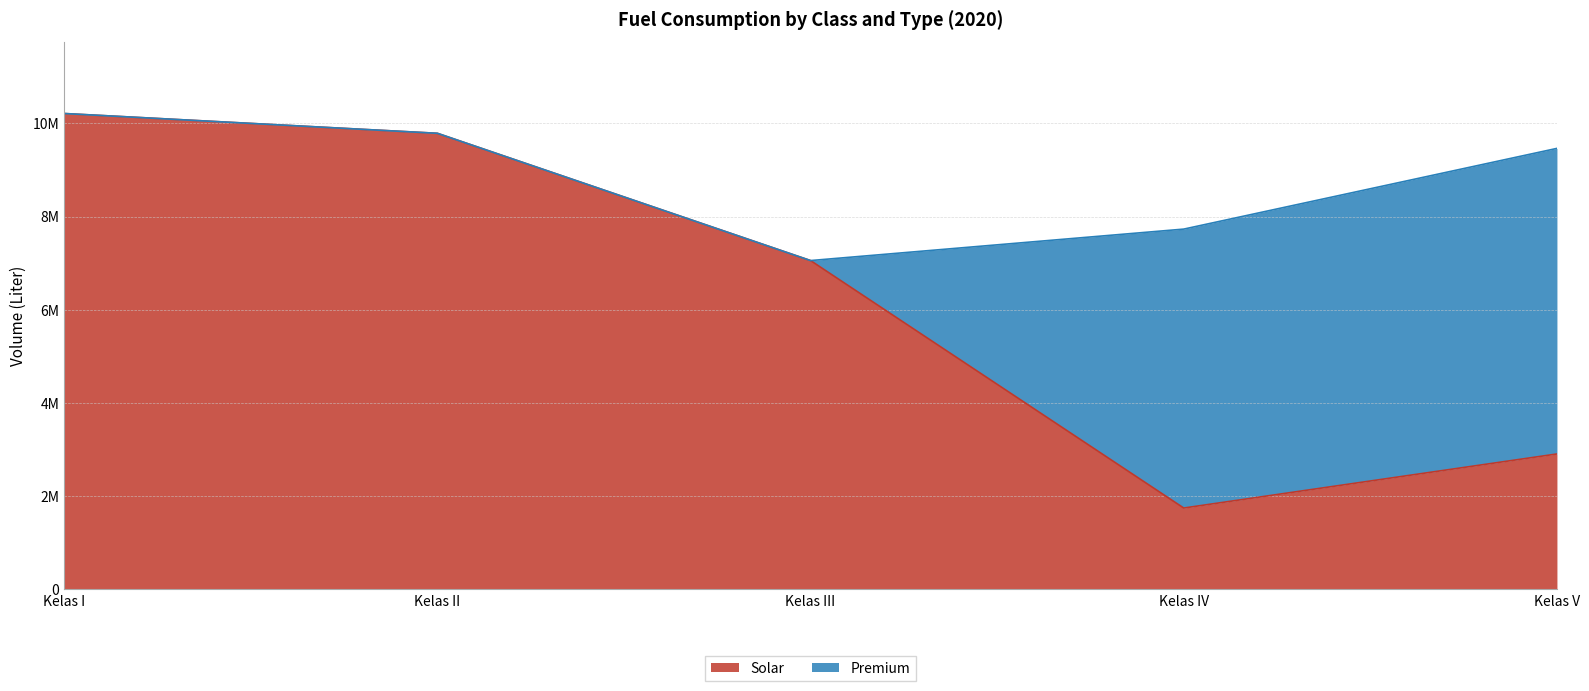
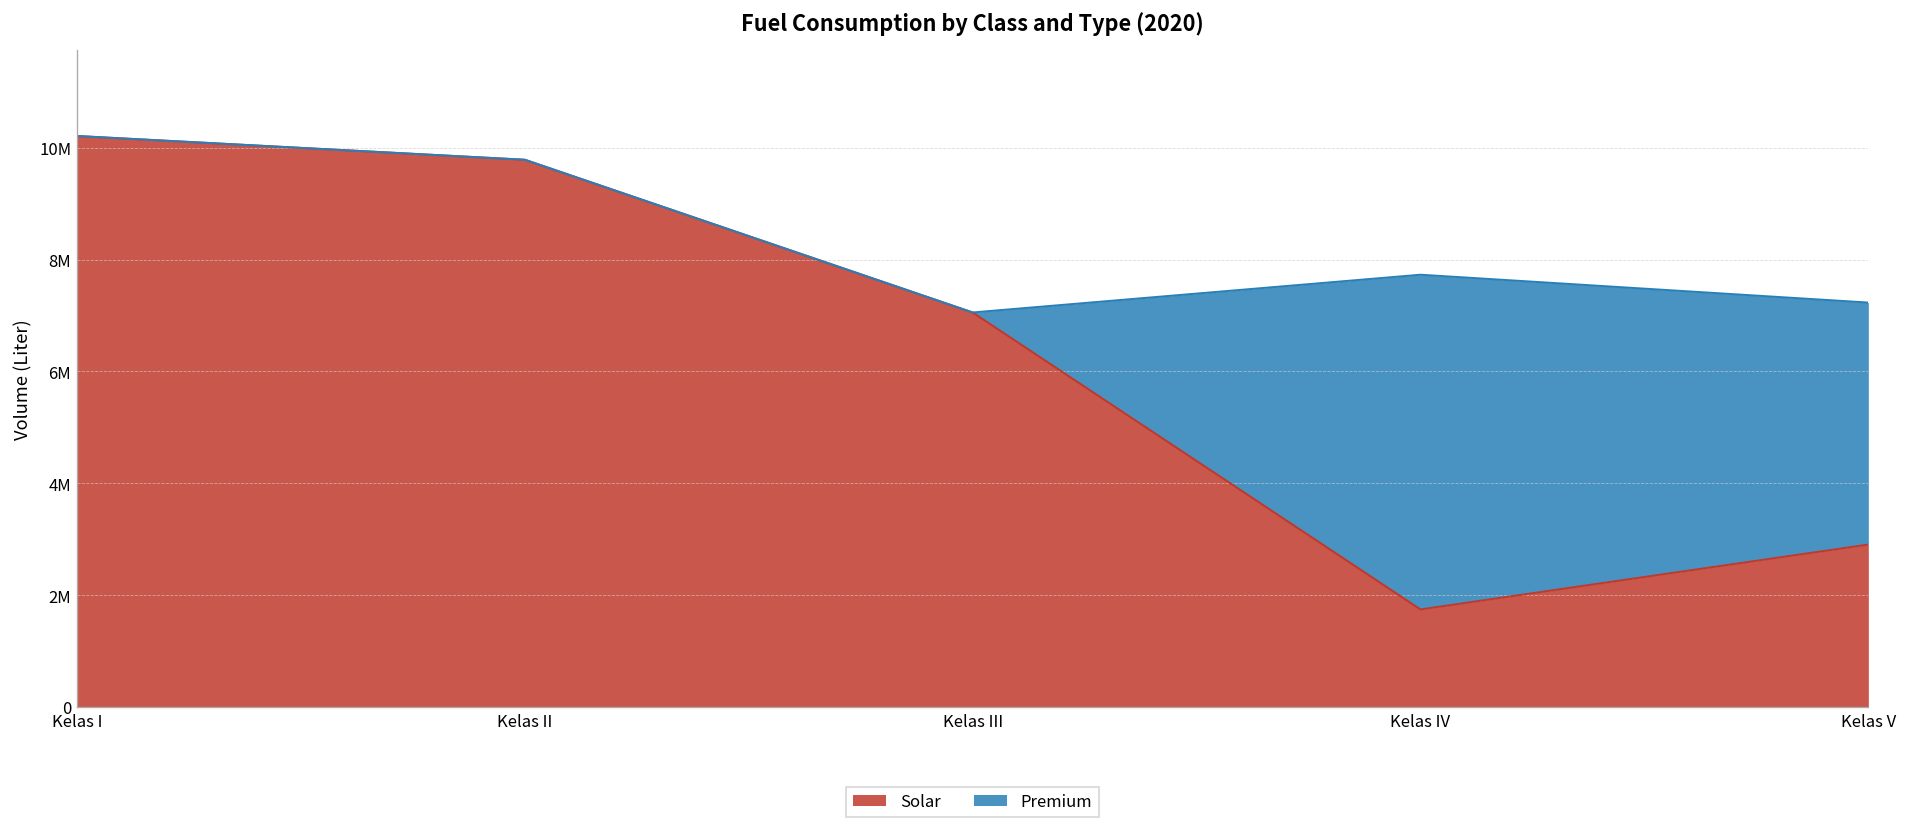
Premium, Kelas V: 6600000 -> 4300000
